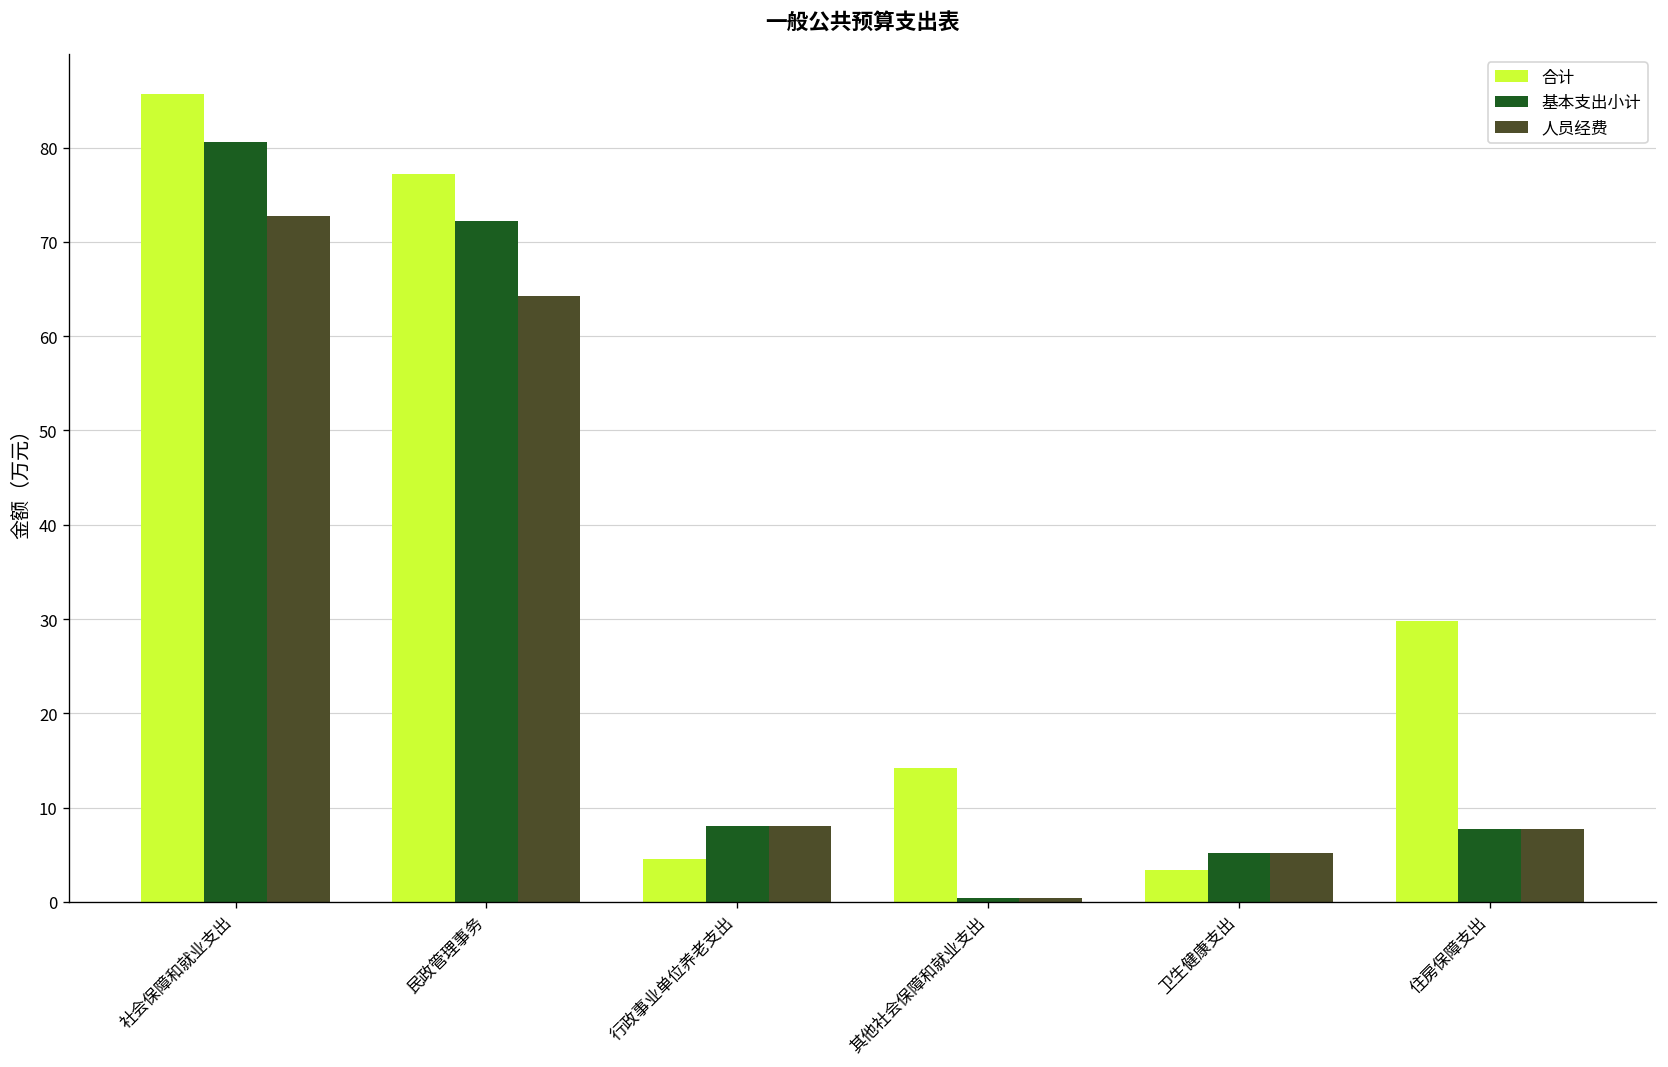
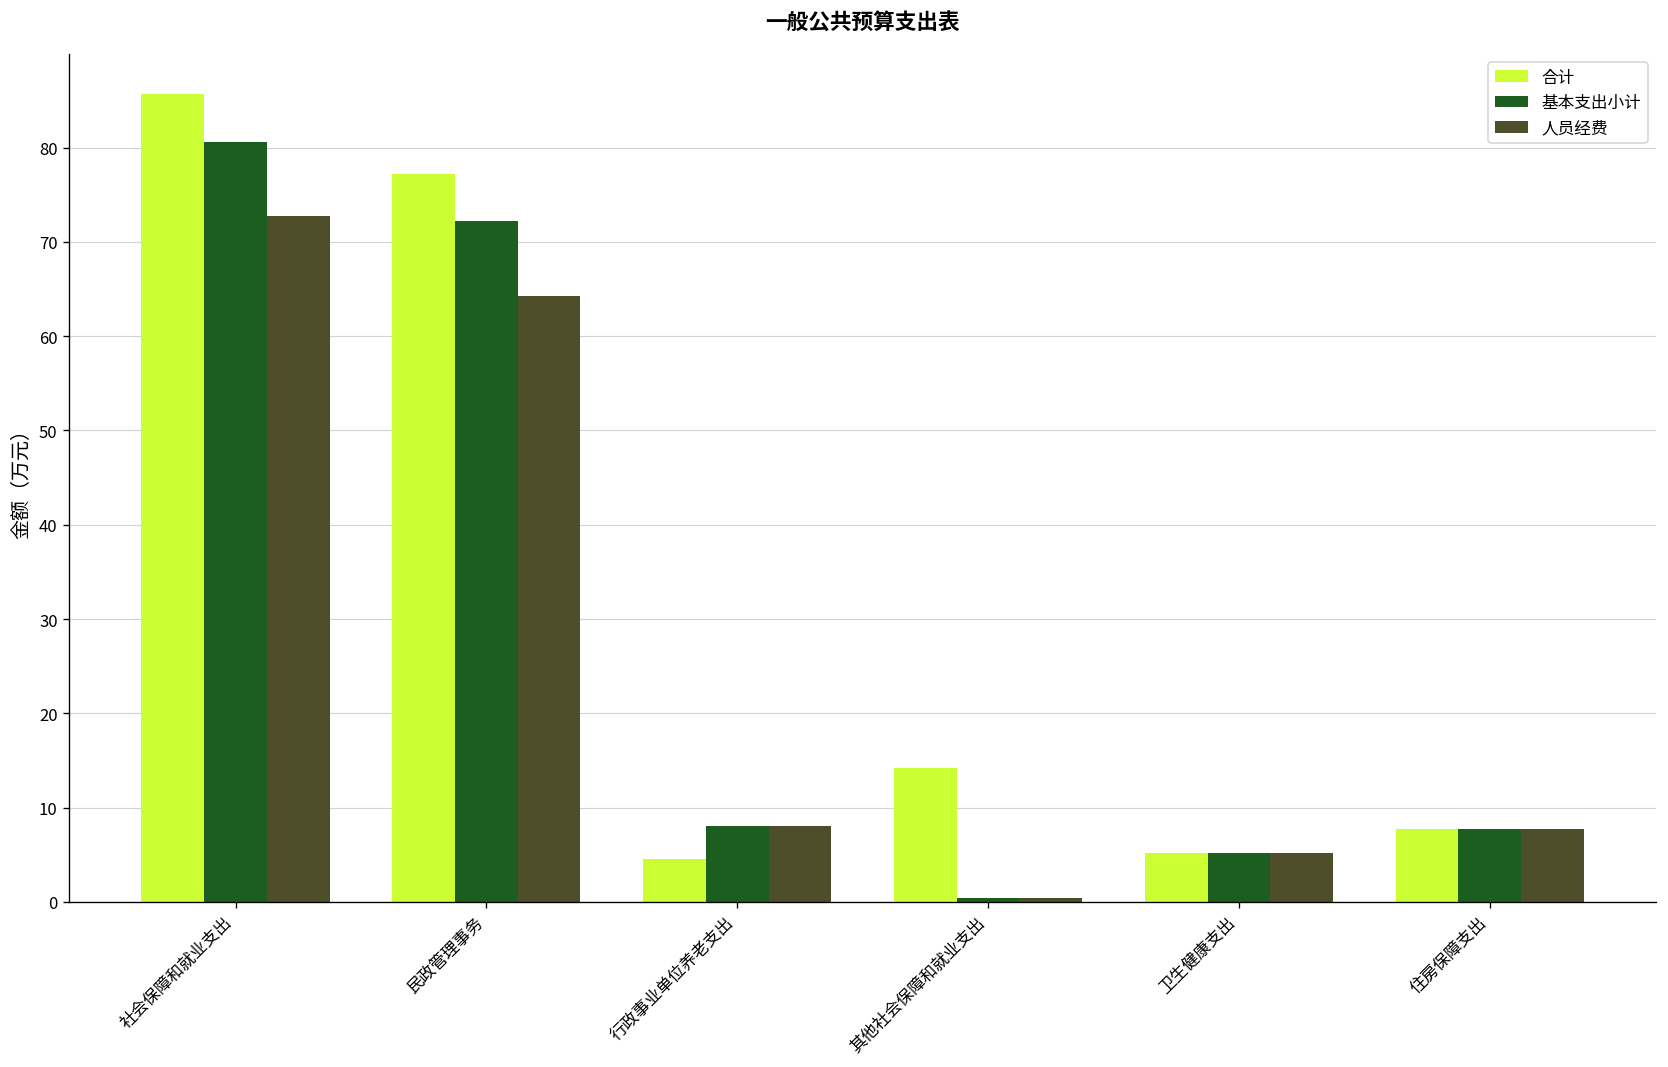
合计, 卫生健康支出: 3 -> 5
合计, 住房保障支出: 30 -> 8
